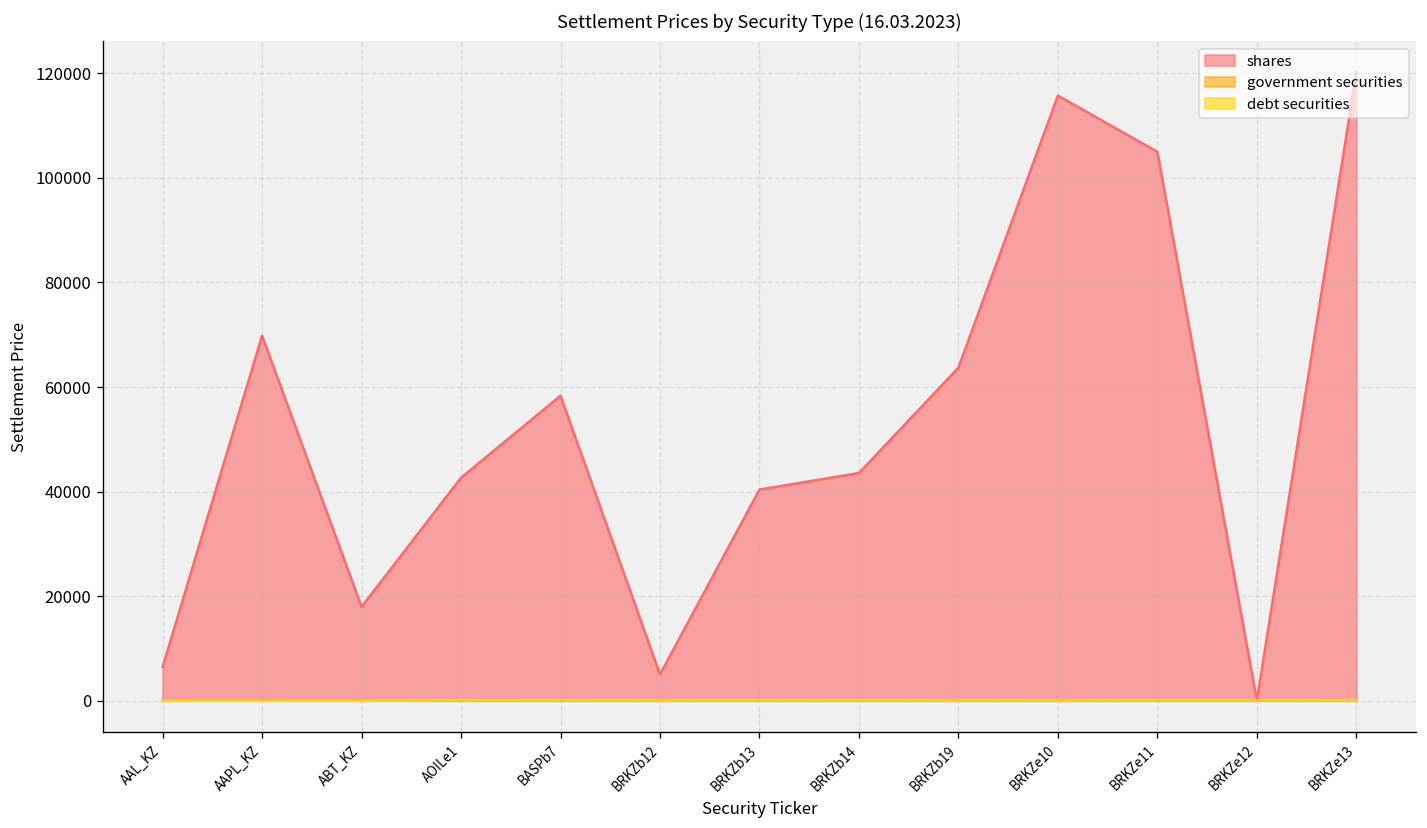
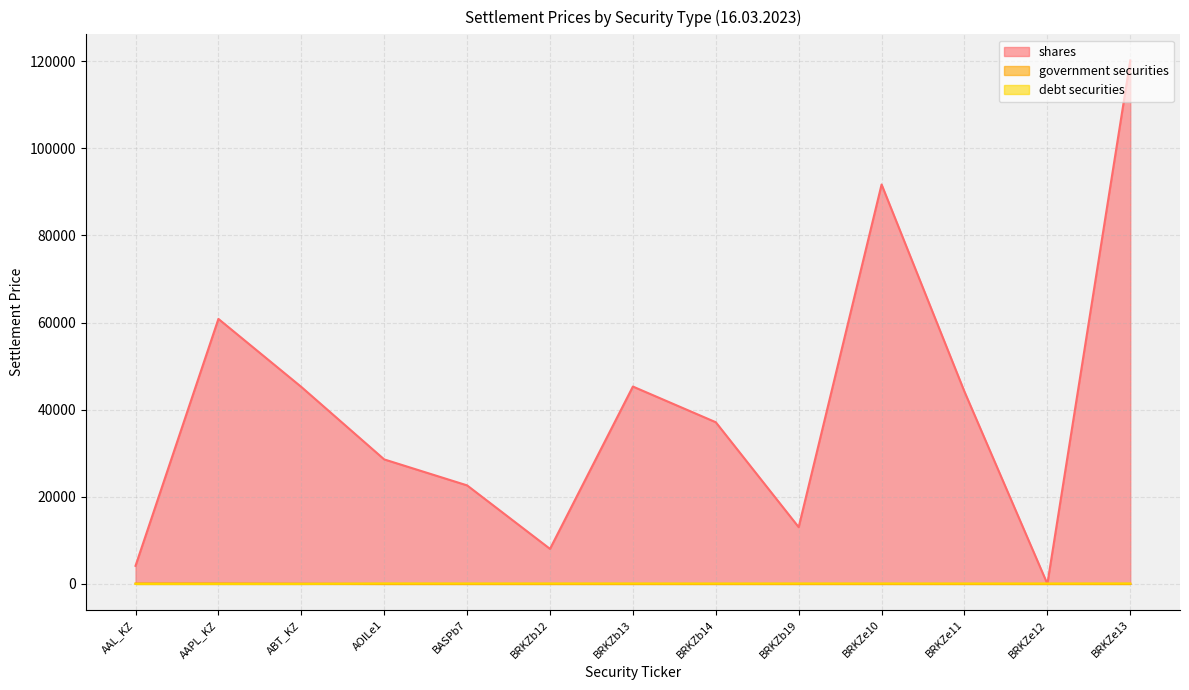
shares, AAL_KZ: 6000 -> 4000
shares, AAPL_KZ: 70000 -> 61000
shares, ABT_KZ: 18000 -> 45000
shares, AOILe1: 43000 -> 29000
shares, BASPb7: 58000 -> 23000
shares, BRKZb12: 5000 -> 8000
shares, BRKZb13: 40000 -> 45000
shares, BRKZb14: 44000 -> 37000
shares, BRKZb19: 64000 -> 13000
shares, BRKZe10: 116000 -> 92000
shares, BRKZe11: 105000 -> 44000
